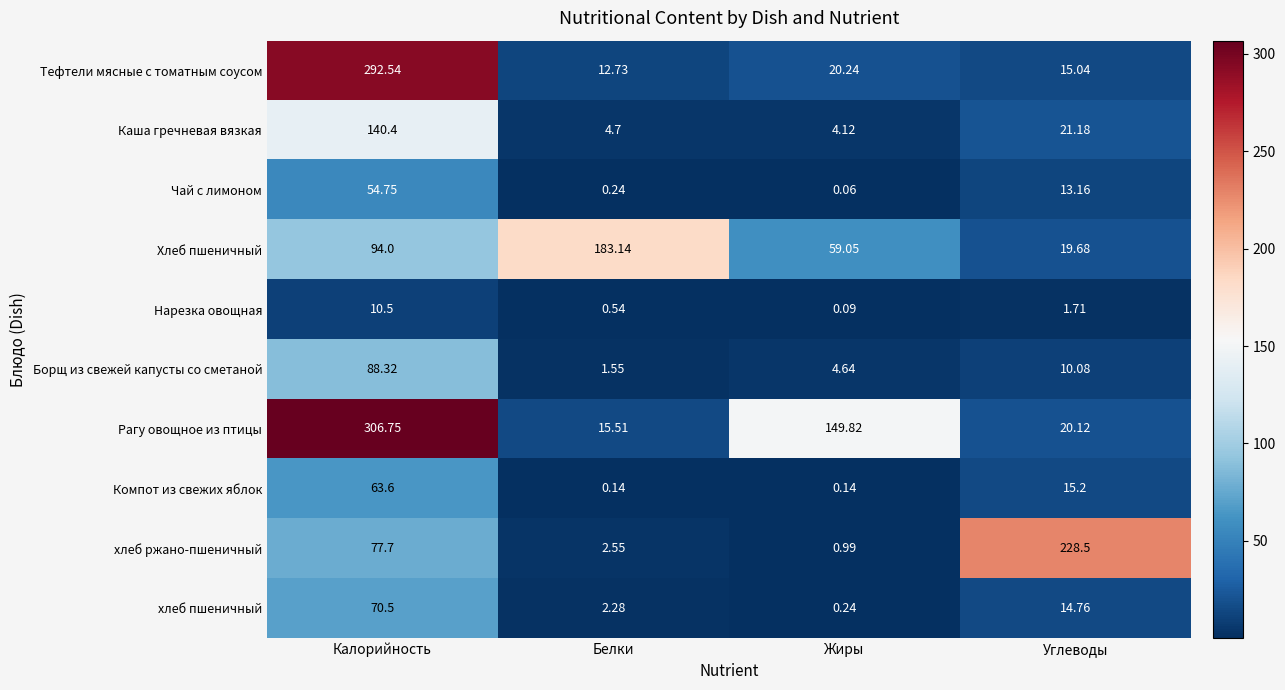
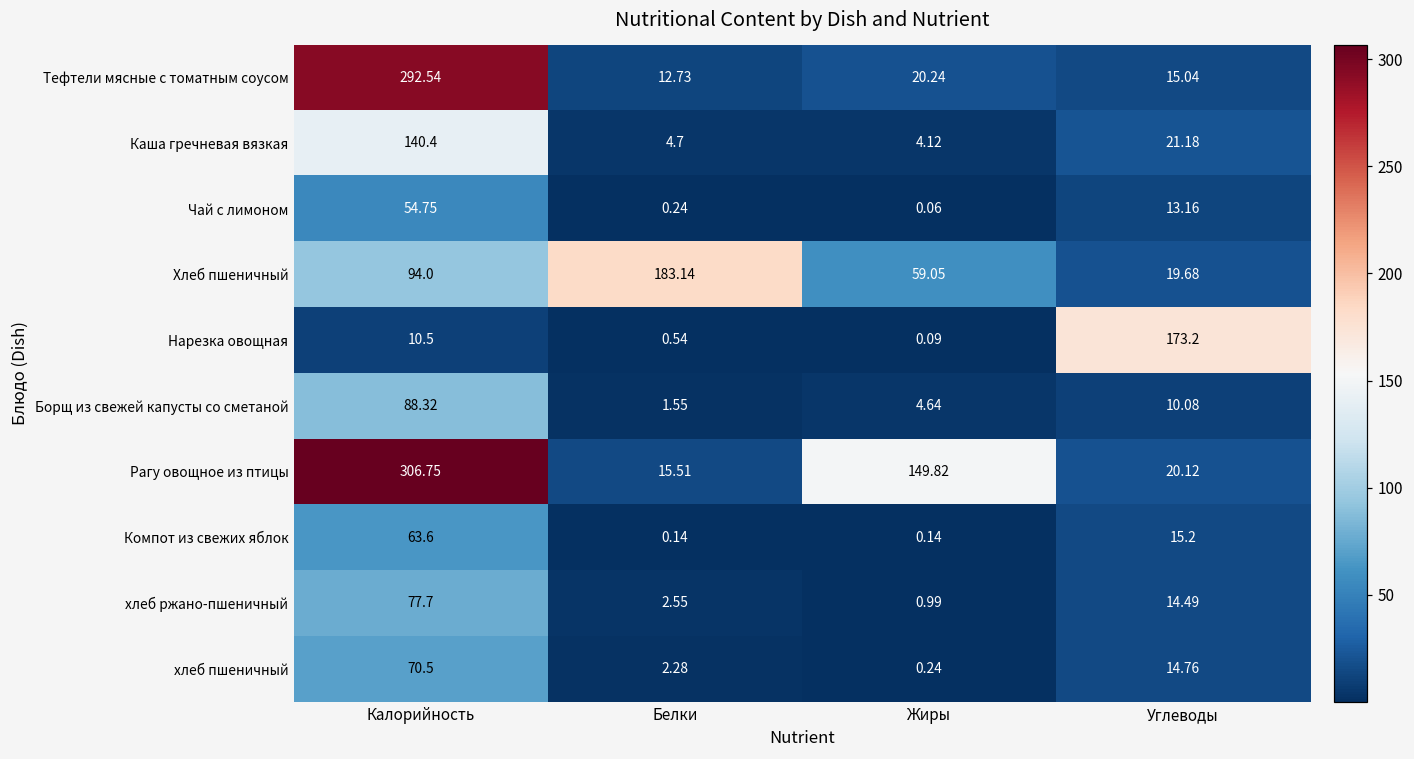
Нарезка овощная, Углеводы: 1.71 -> 173.2
хлеб ржано-пшеничный, Углеводы: 228.5 -> 14.49
